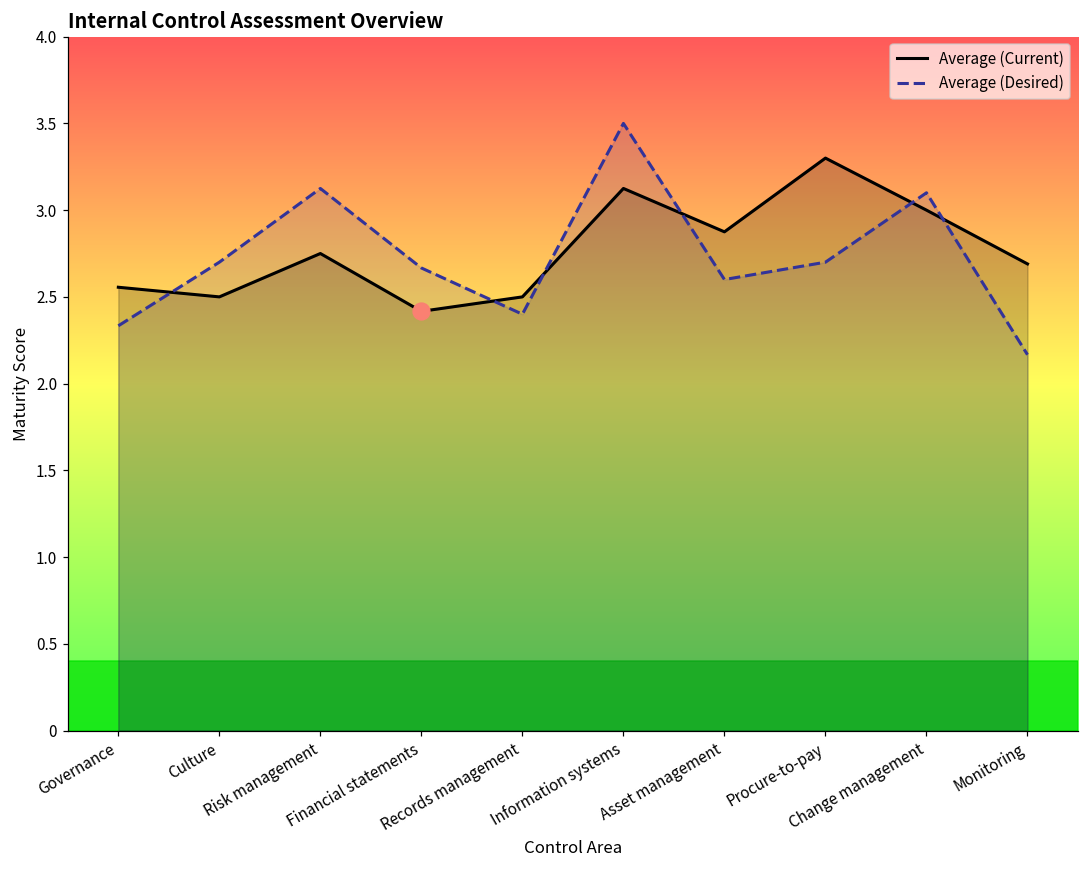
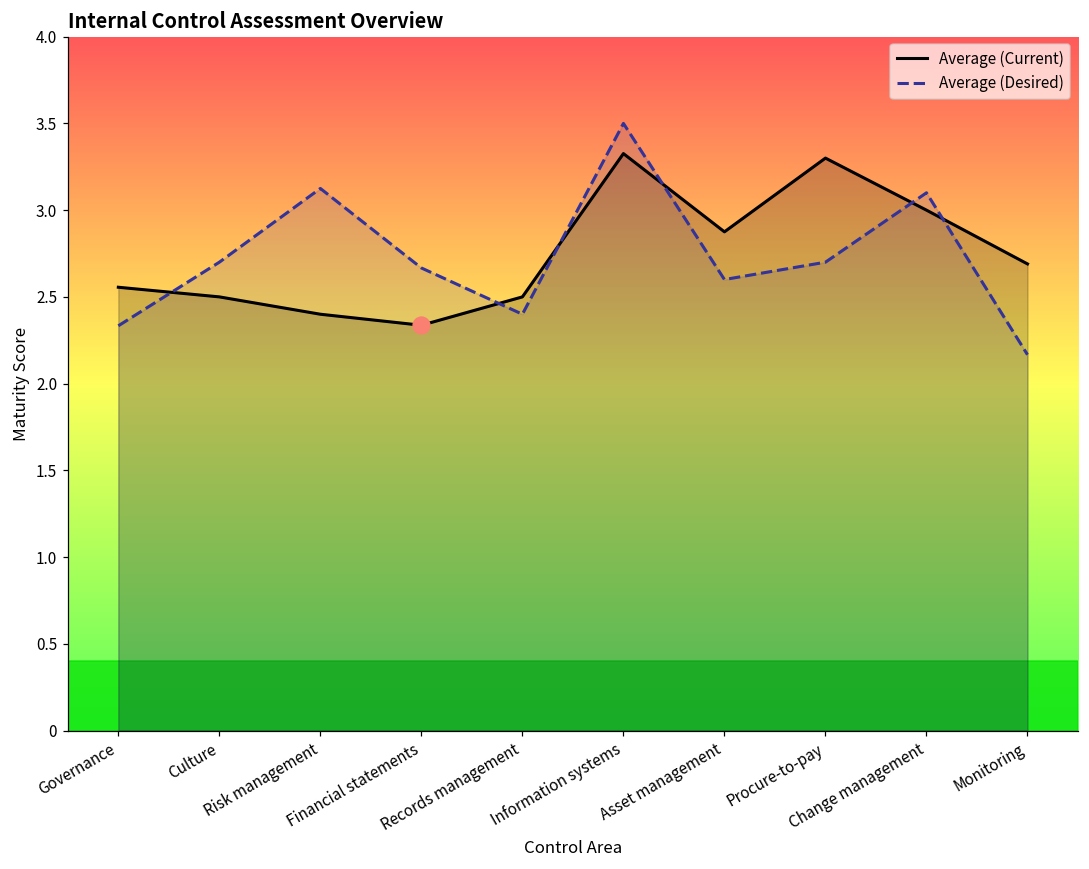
Average (Current), Risk management: 2.75 -> 2.40
Average (Current), Financial statements: 2.42 -> 2.34
Average (Current), Information systems: 3.13 -> 3.33
